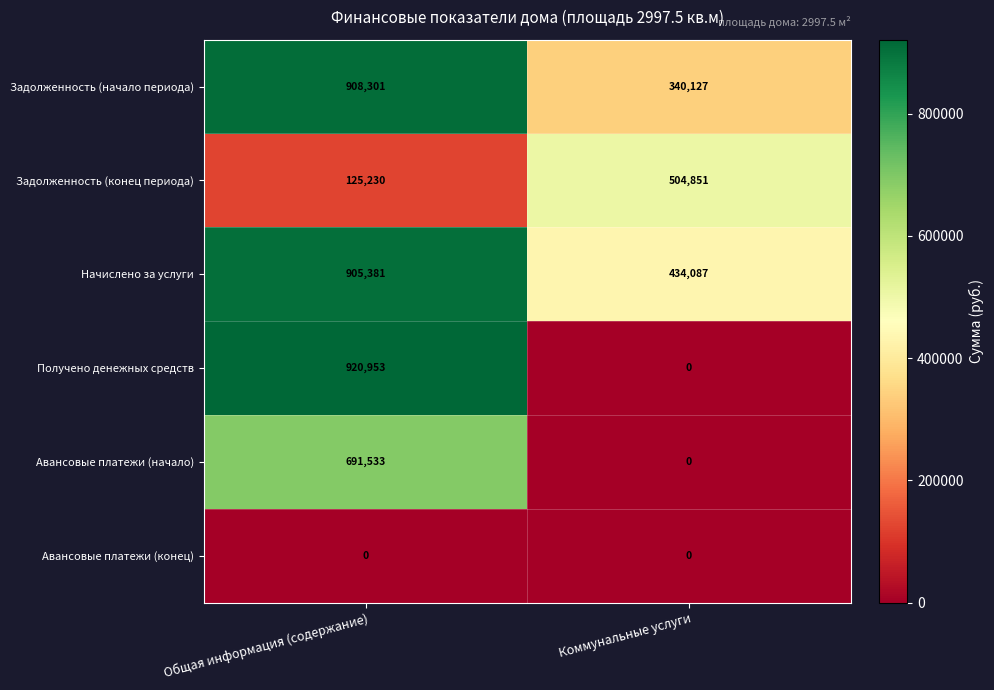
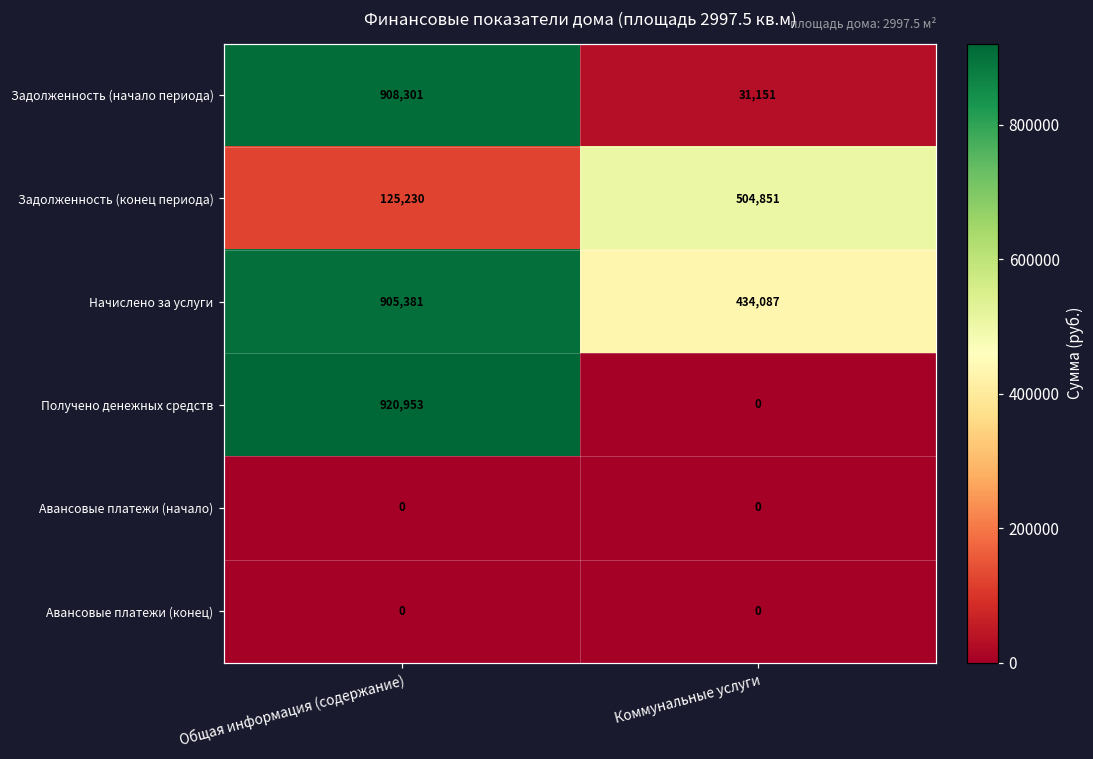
Задолженность (начало периода), Коммунальные услуги: 340,127 -> 31,151
Авансовые платежи (начало), Общая информация (содержание): 691,533 -> 0
